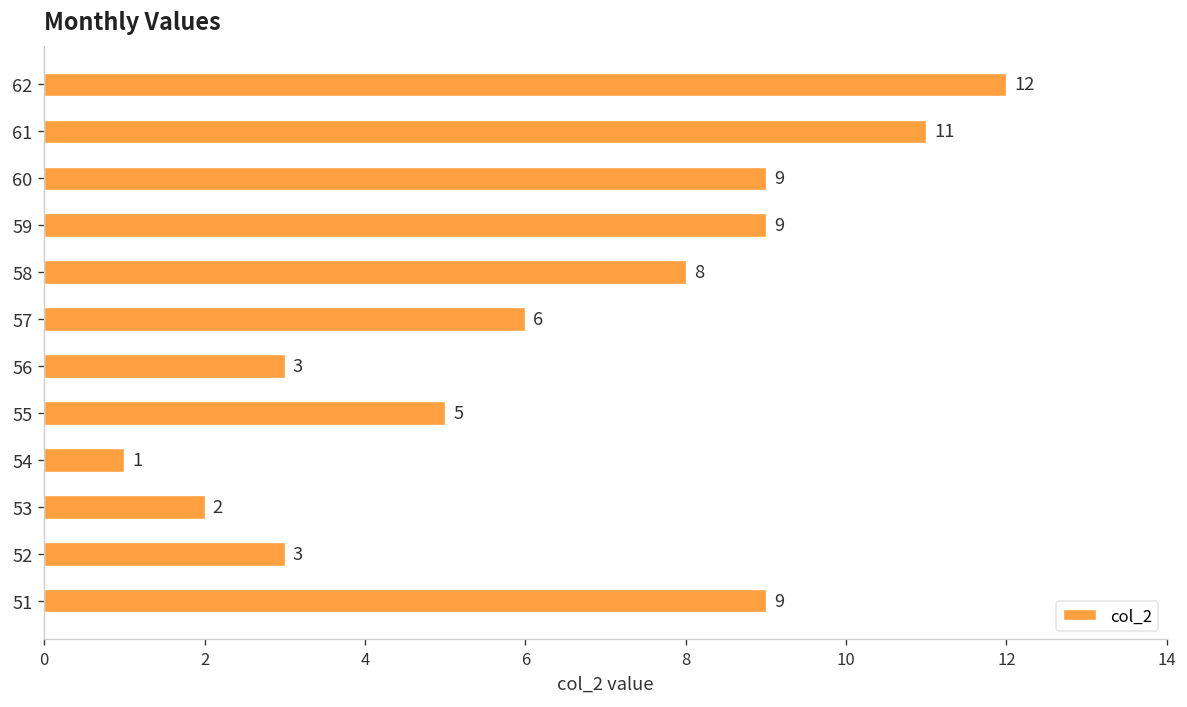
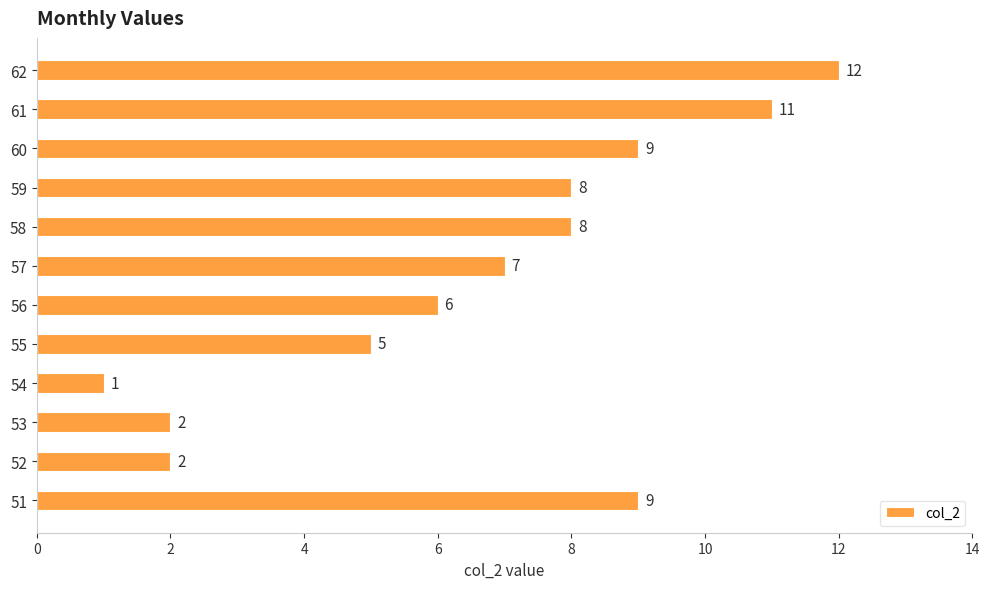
59: 9 -> 8
57: 6 -> 7
56: 3 -> 6
52: 3 -> 2
